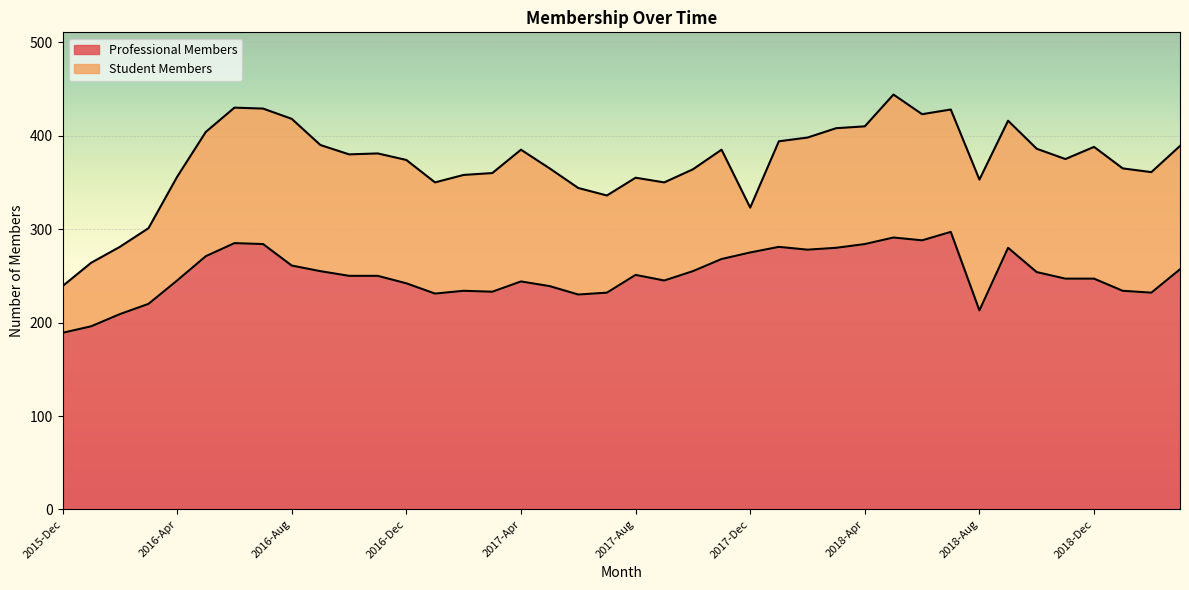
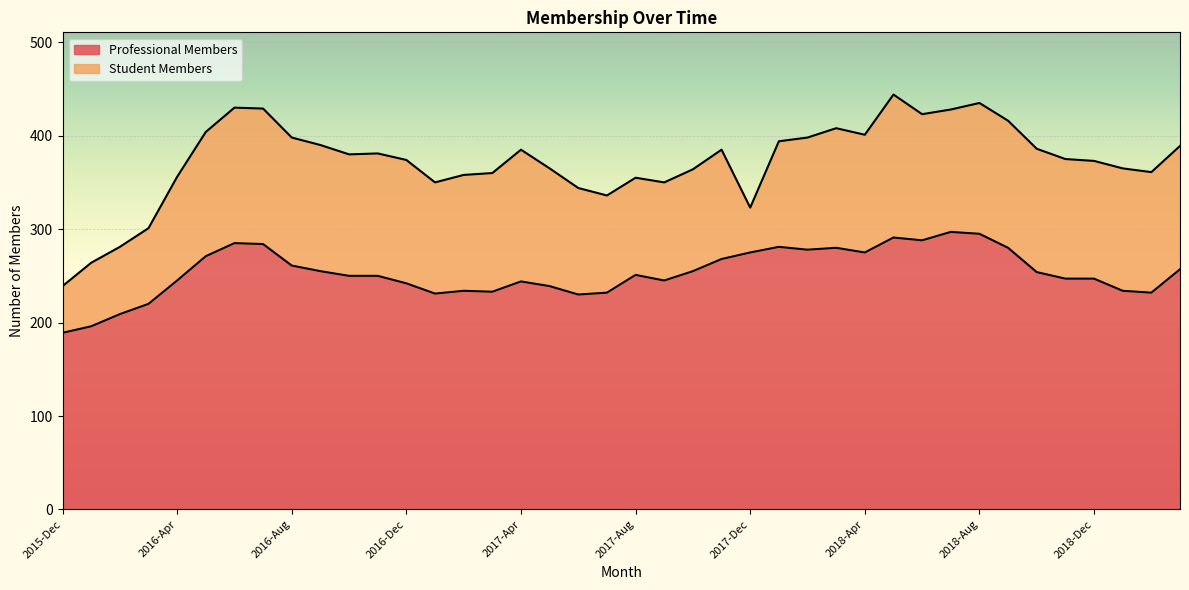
Student Members, 2016-Aug: 160 -> 140
Professional Members, 2018-Apr: 284 -> 275
Professional Members, 2018-Aug: 210 -> 300
Student Members, 2018-Dec: 140 -> 130
